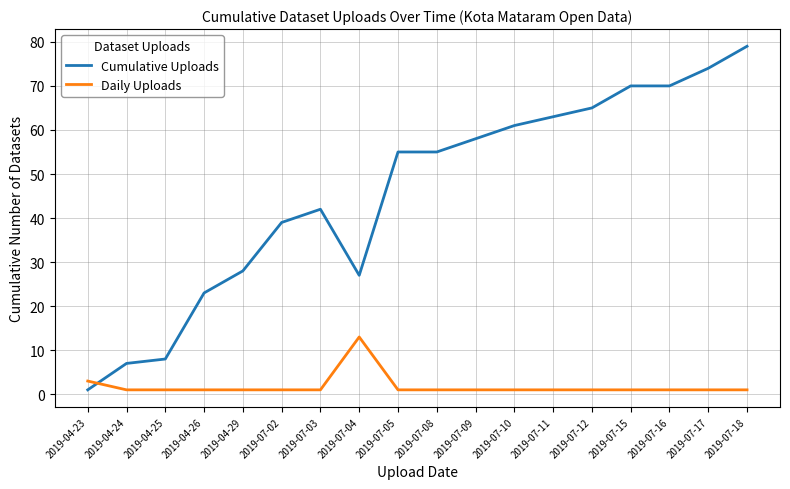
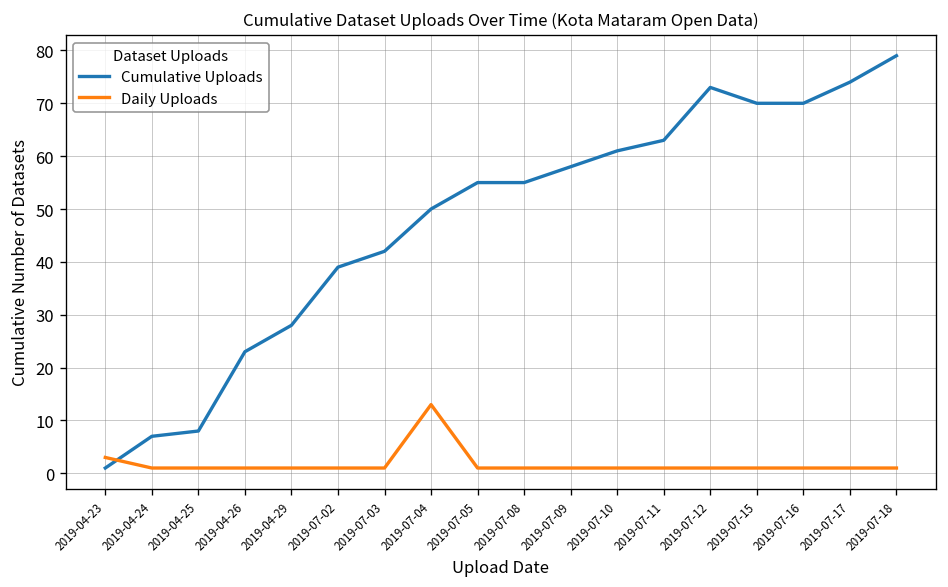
Cumulative Uploads, 2019-07-04: 27 -> 50
Cumulative Uploads, 2019-07-12: 65 -> 73
